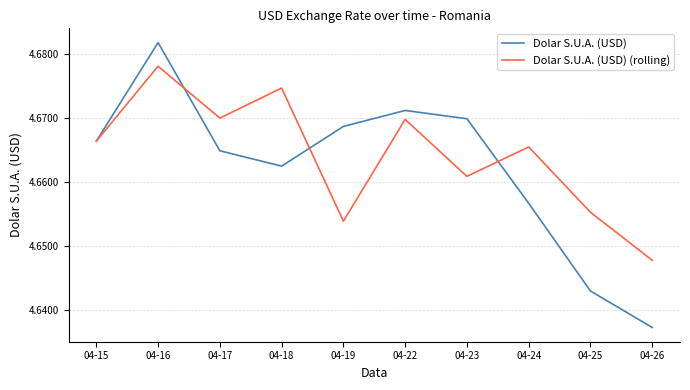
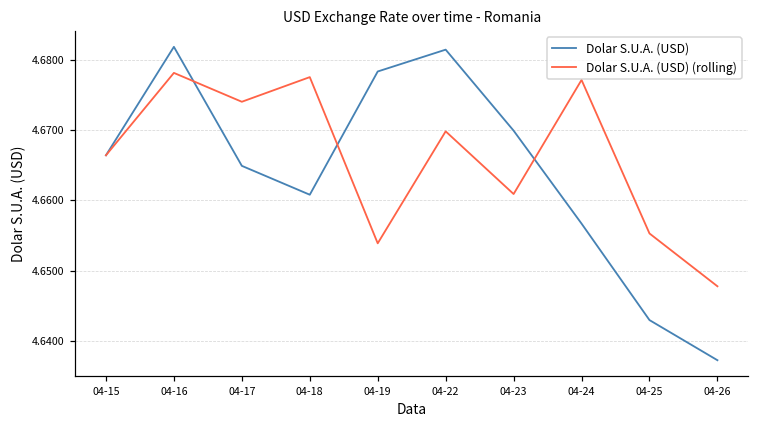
Dolar S.U.A. (USD) (rolling), 04-17: 4.670 -> 4.674
Dolar S.U.A. (USD), 04-18: 4.663 -> 4.661
Dolar S.U.A. (USD) (rolling), 04-18: 4.675 -> 4.678
Dolar S.U.A. (USD), 04-19: 4.669 -> 4.678
Dolar S.U.A. (USD), 04-22: 4.671 -> 4.681
Dolar S.U.A. (USD) (rolling), 04-24: 4.666 -> 4.677
